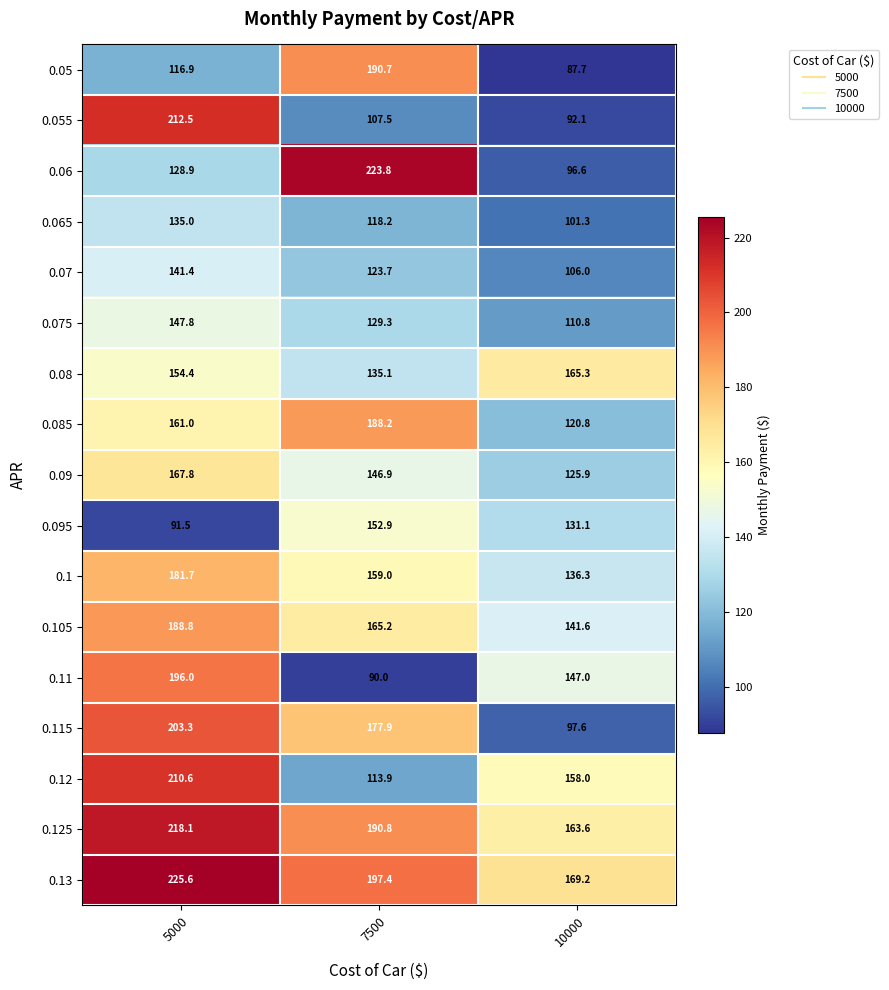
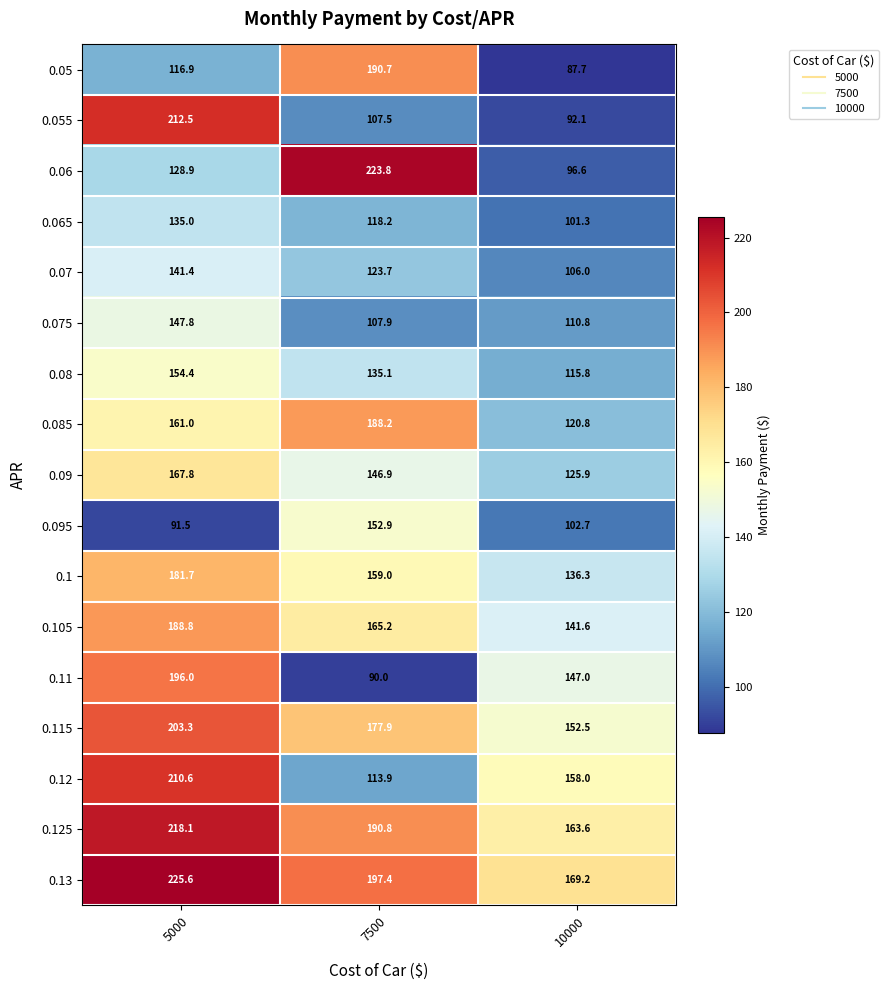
0.075, 7500: 129.3 -> 107.9
0.08, 10000: 165.3 -> 115.8
0.095, 10000: 131.1 -> 102.7
0.115, 10000: 97.6 -> 152.5
